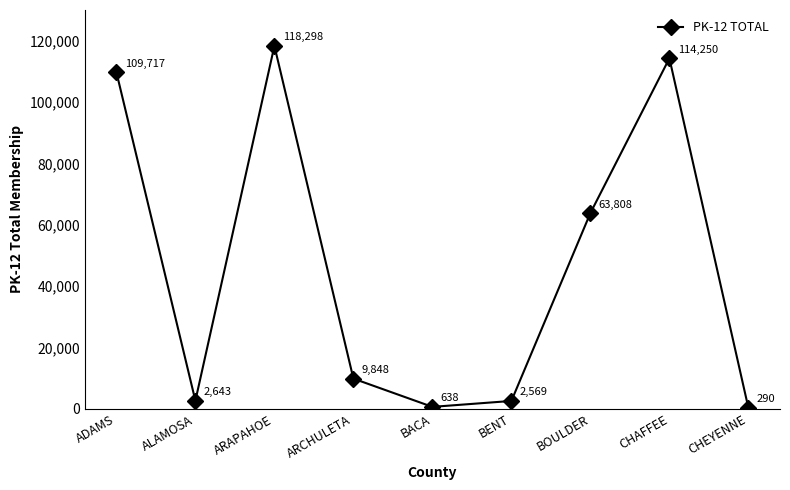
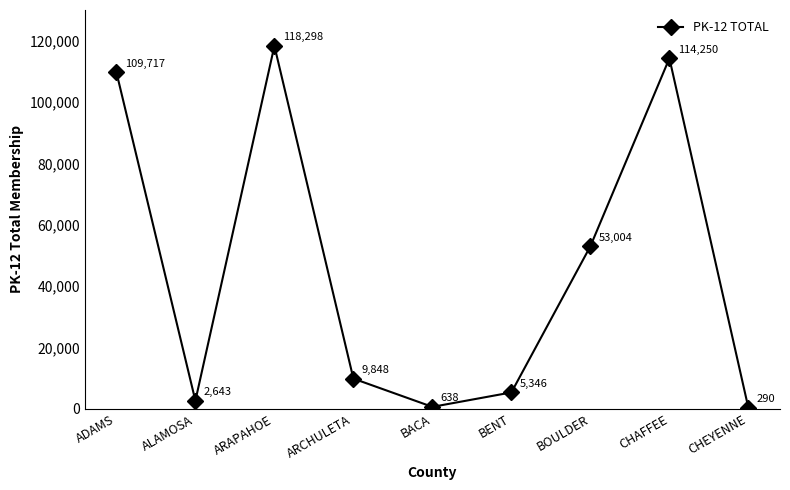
BENT: 2,569 -> 5,346
BOULDER: 63,808 -> 53,004
